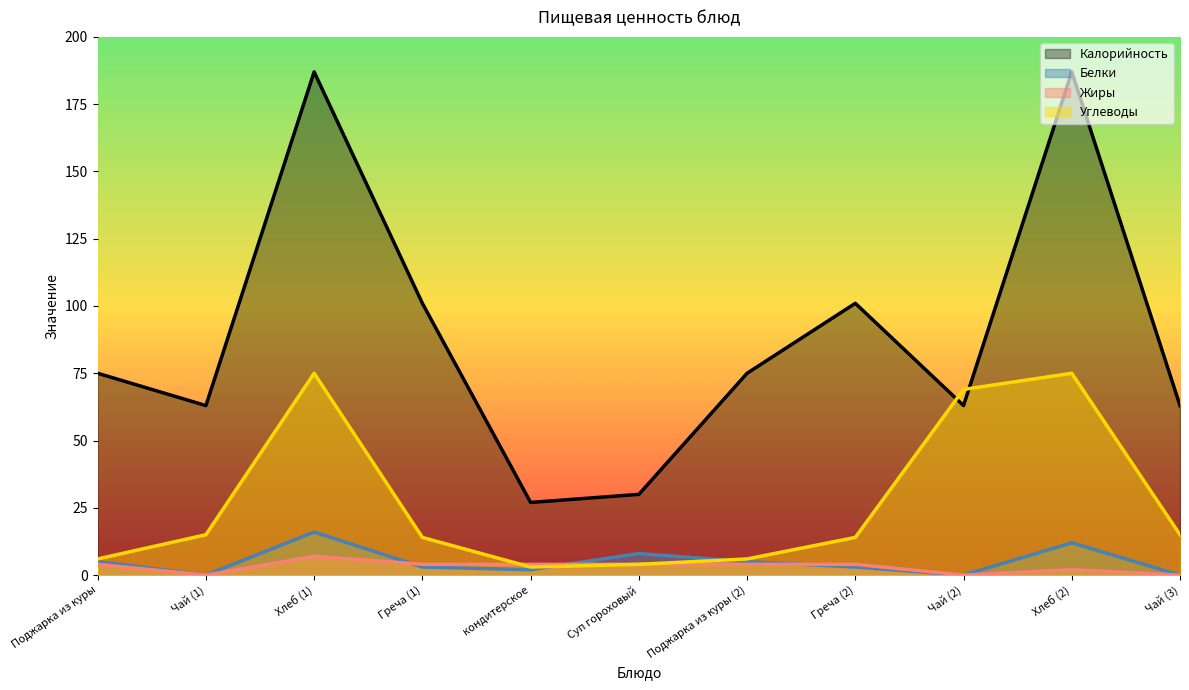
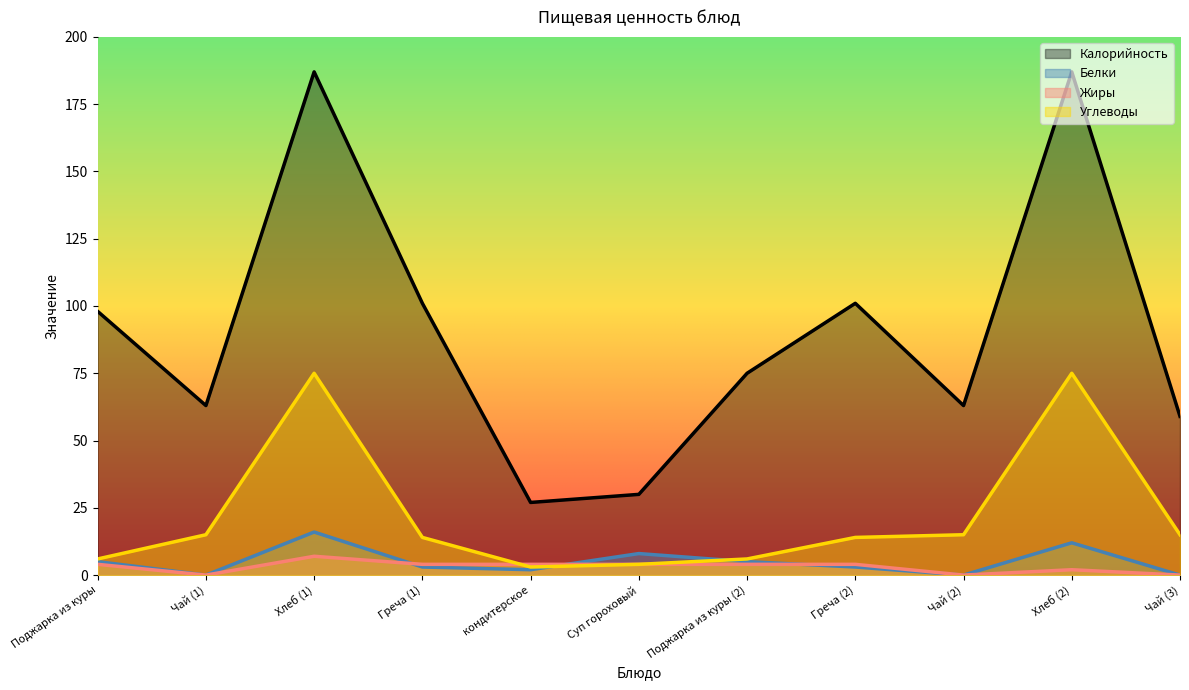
Калорийность, Поджарка из куры: 75 -> 98
Углеводы, Чай (2): 69 -> 15
Калорийность, Чай (3): 63 -> 59
